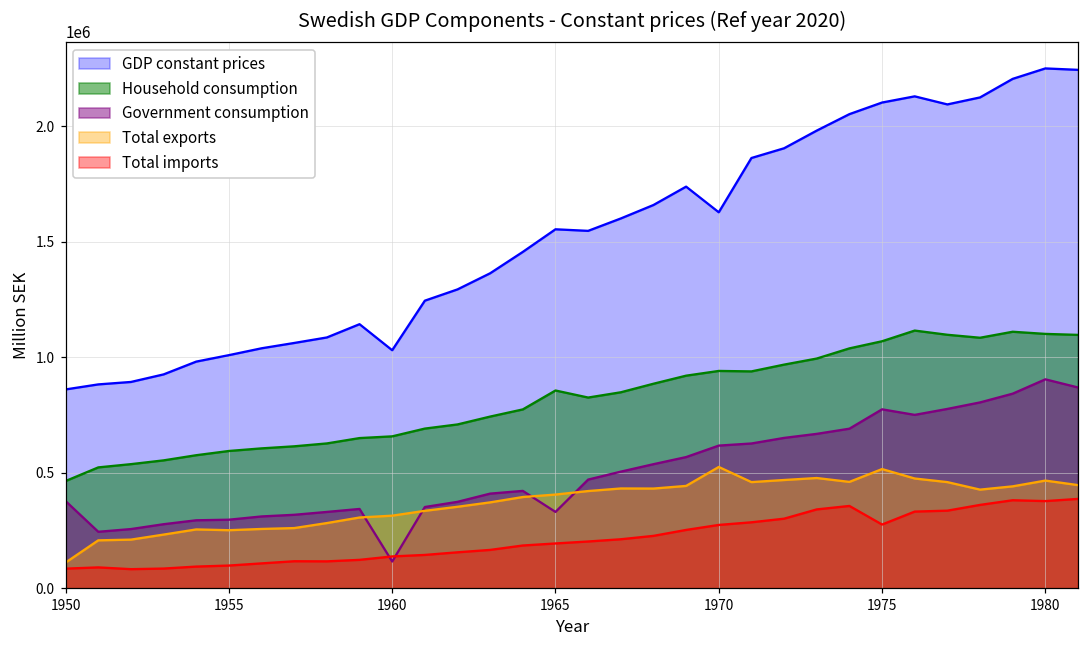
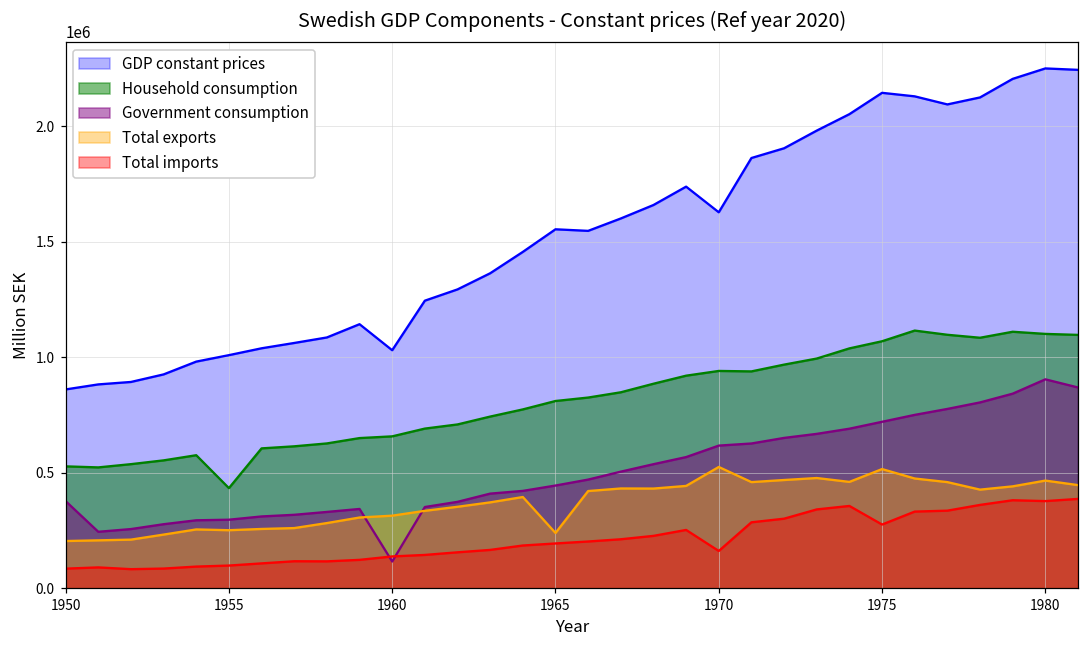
Household consumption, 1950: 460000 -> 530000
Total exports, 1950: 110000 -> 200000
Household consumption, 1955: 590000 -> 430000
Household consumption, 1965: 860000 -> 810000
Government consumption, 1965: 330000 -> 440000
Total exports, 1965: 410000 -> 240000
Total imports, 1970: 270000 -> 160000
GDP constant prices, 1975: 2100000 -> 2150000
Government consumption, 1975: 770000 -> 720000
